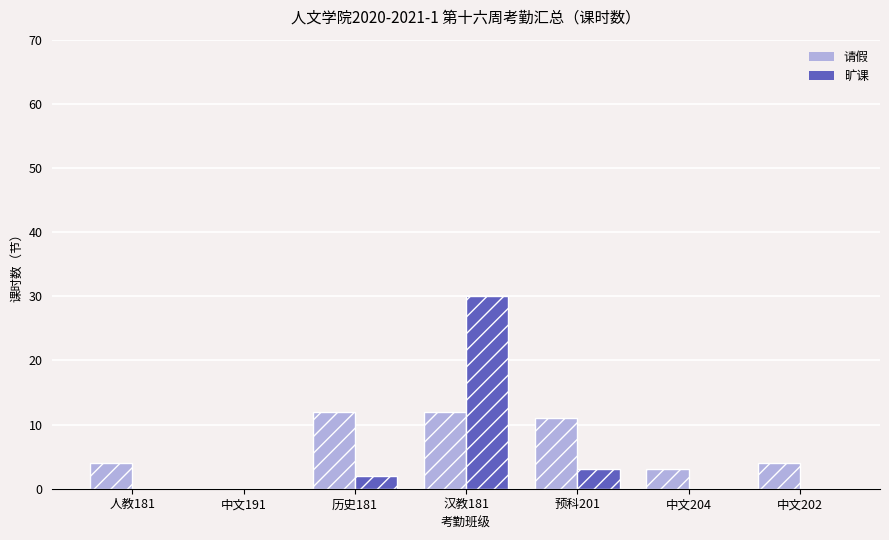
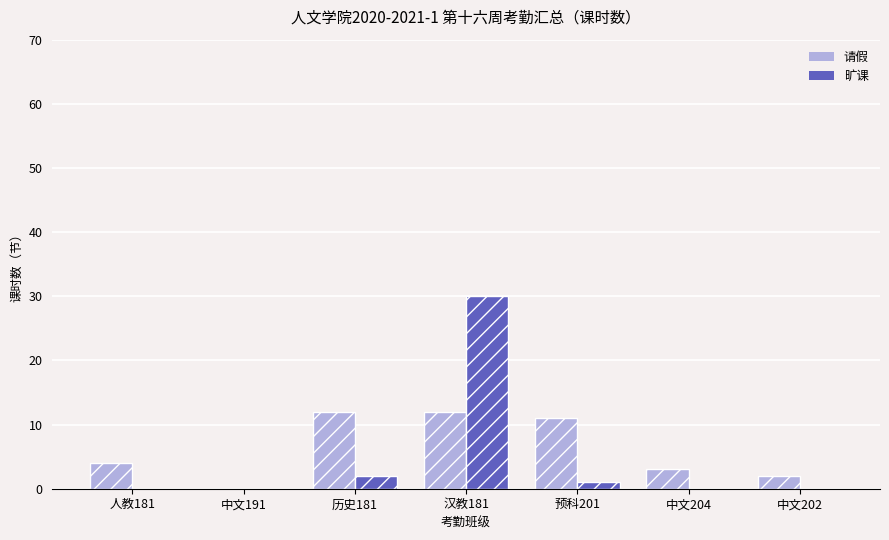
旷课, 预科201: 3 -> 1
请假, 中文202: 4 -> 2
